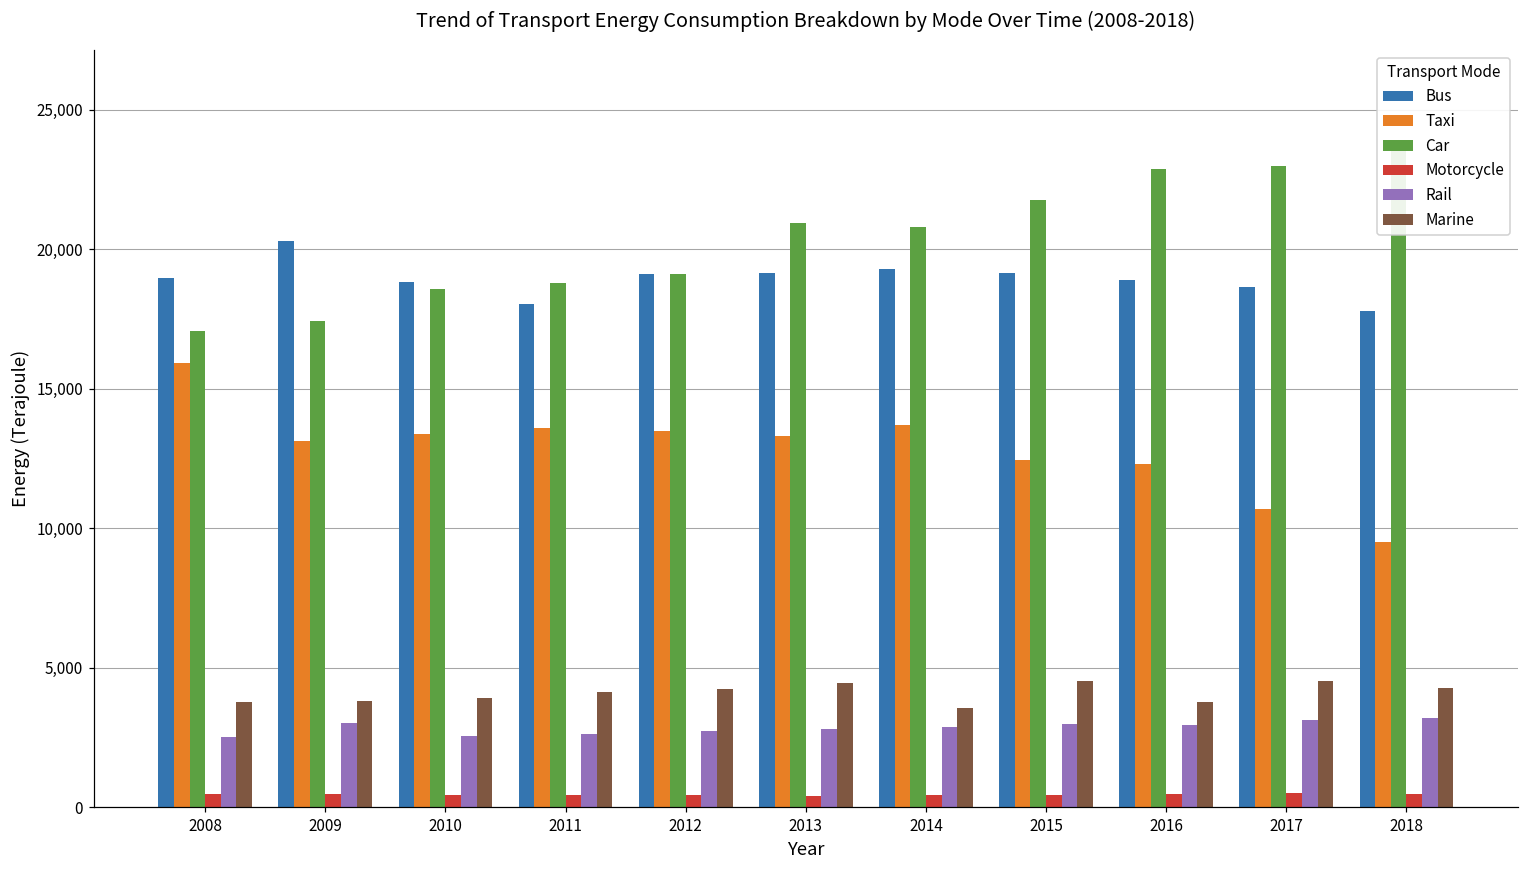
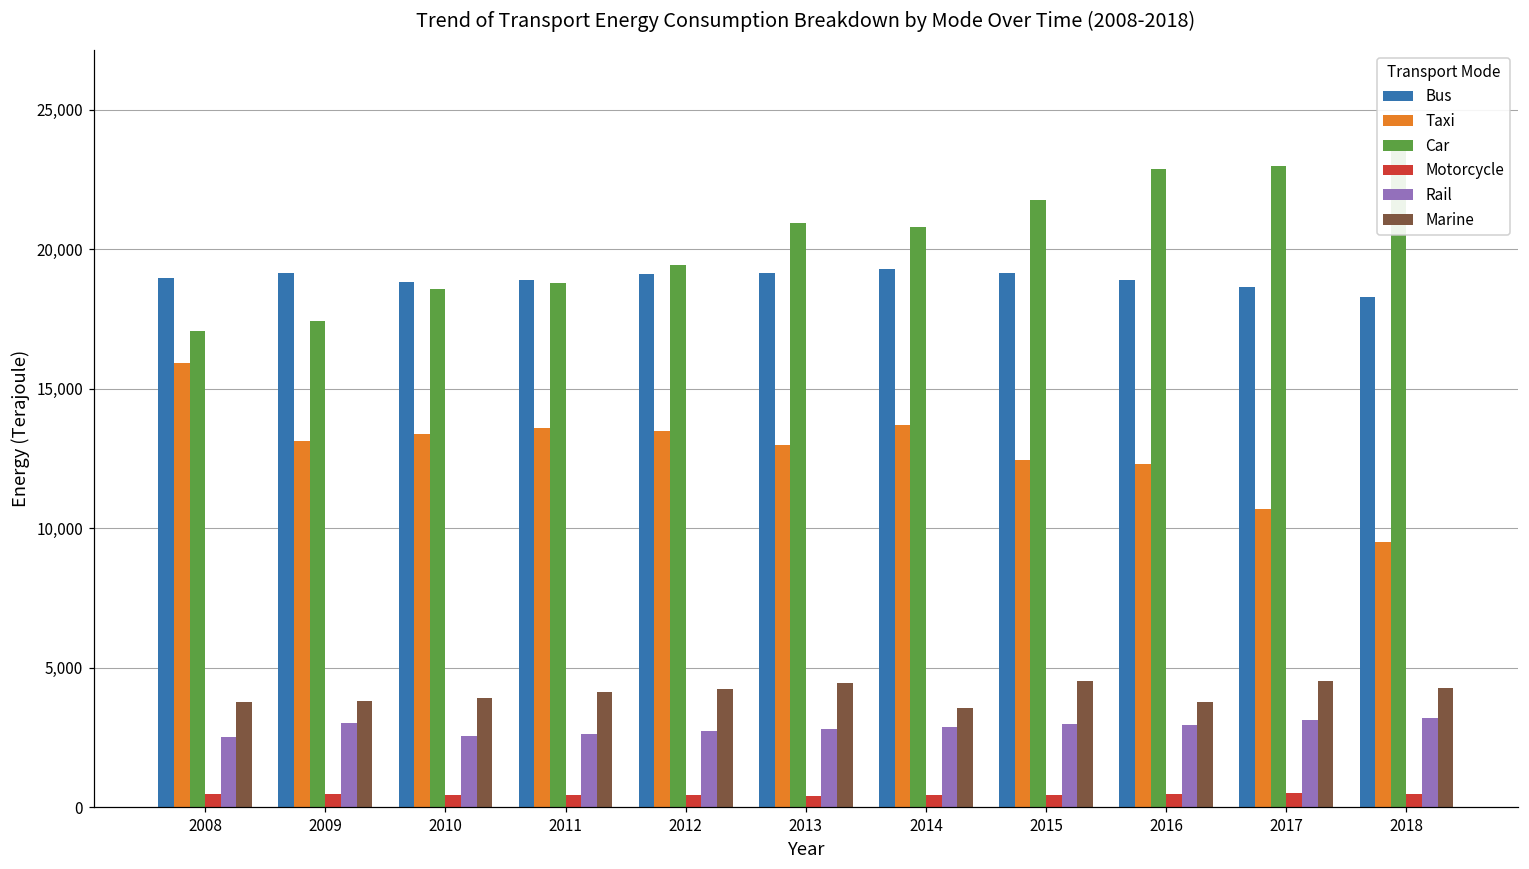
Bus, 2009: 20,300 -> 19,200
Bus, 2011: 18,000 -> 18,900
Car, 2012: 19,100 -> 19,400
Taxi, 2013: 13,300 -> 13,000
Bus, 2018: 17,800 -> 18,300
